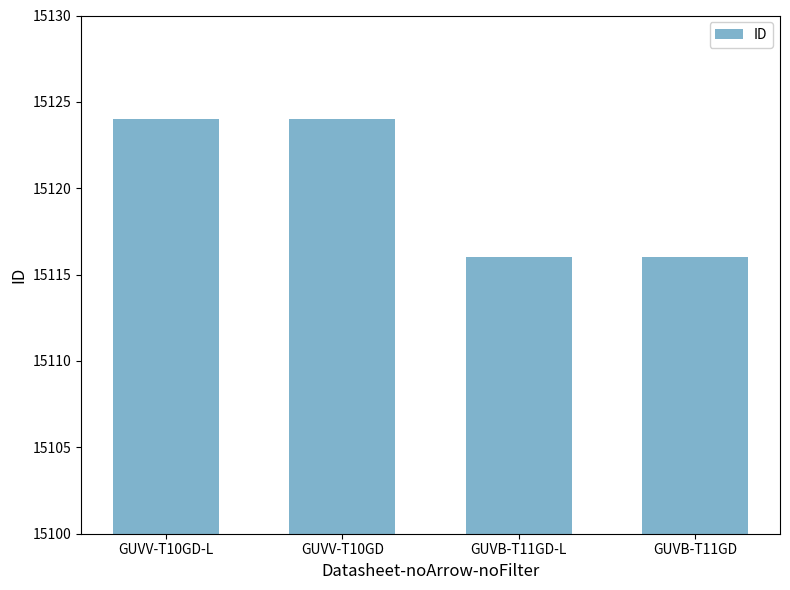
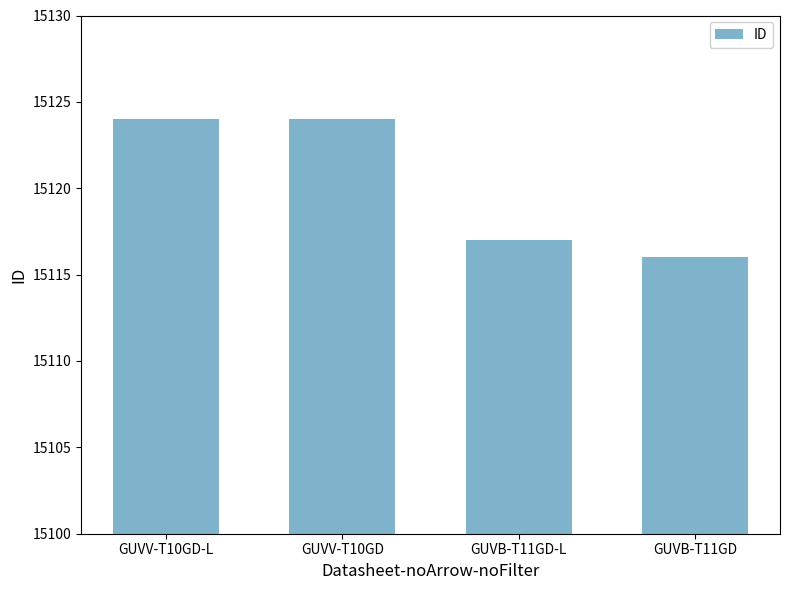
GUVB-T11GD-L: 15116 -> 15117
